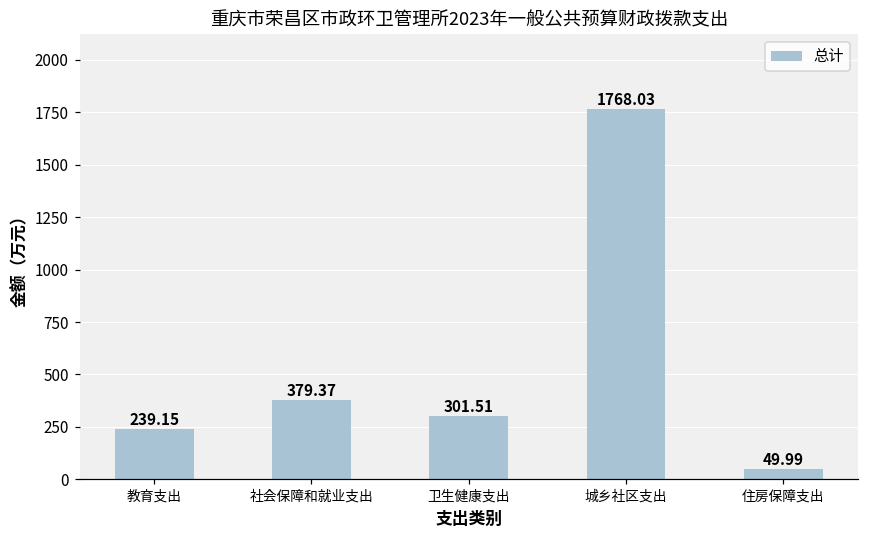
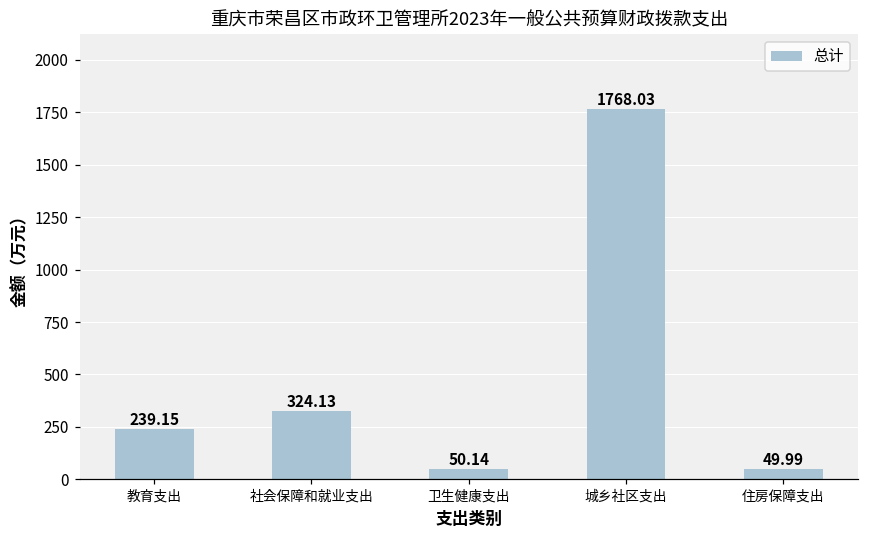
社会保障和就业支出: 379.37 -> 324.13
卫生健康支出: 301.51 -> 50.14
